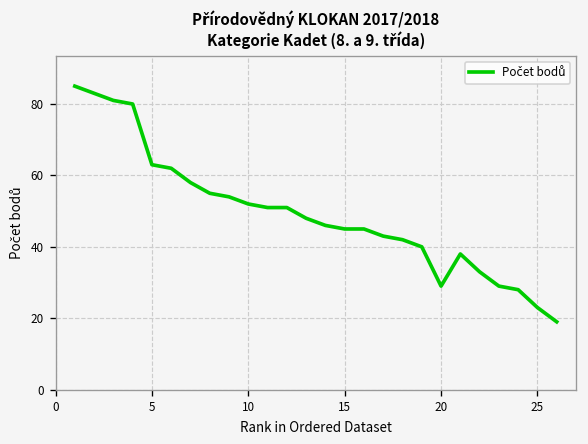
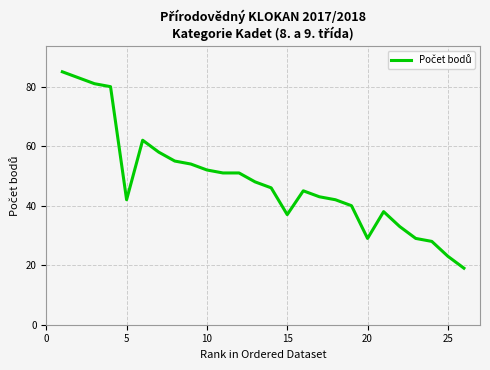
5: 63 -> 42
15: 45 -> 37
